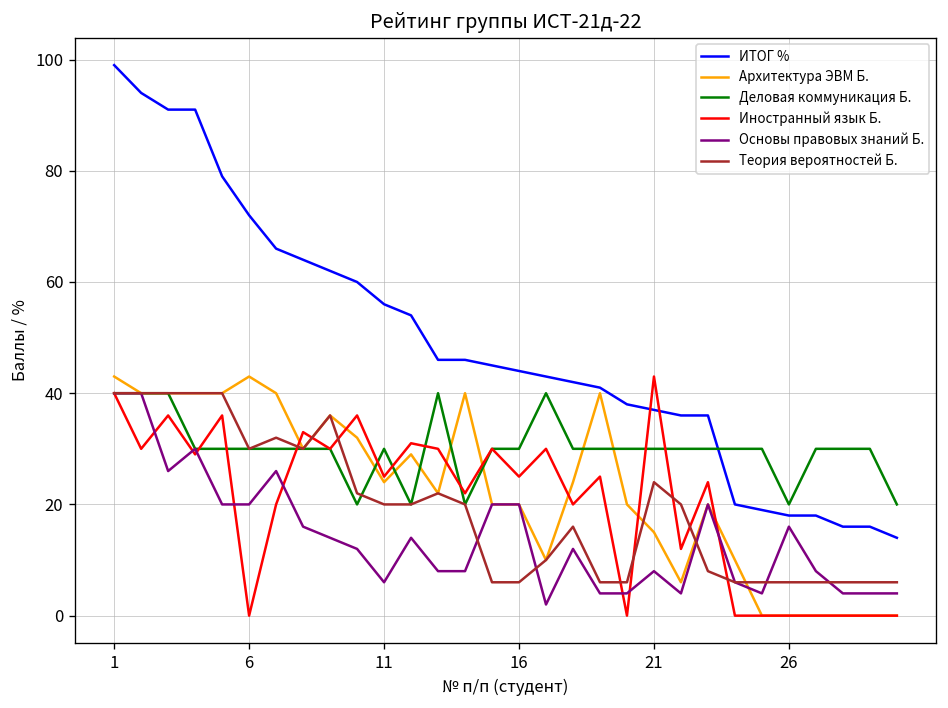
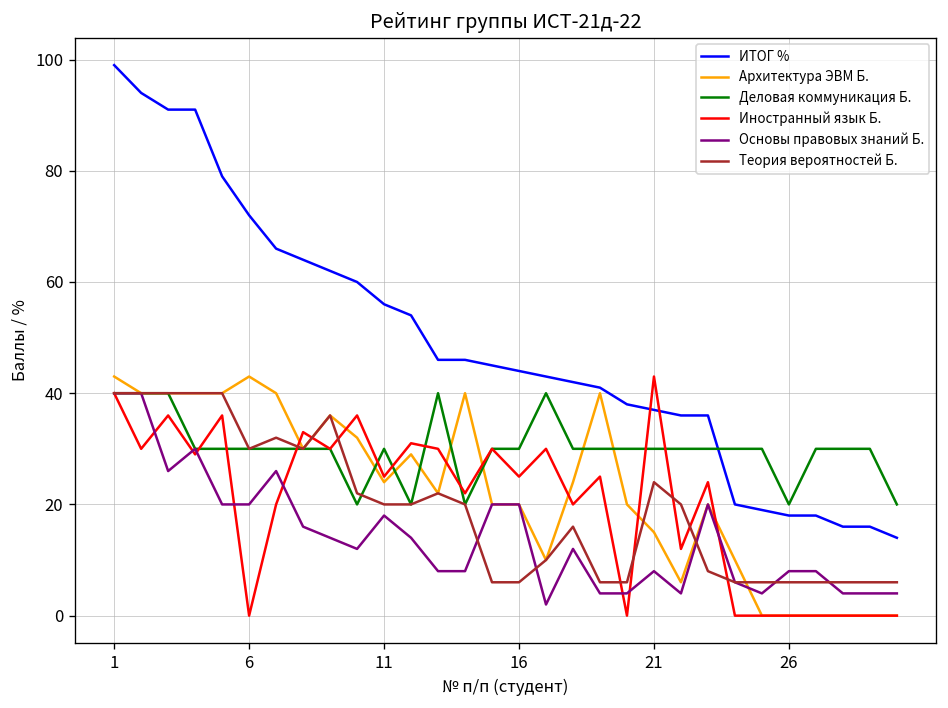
Основы правовых знаний Б., 11: 6 -> 18
Основы правовых знаний Б., 26: 16 -> 8
